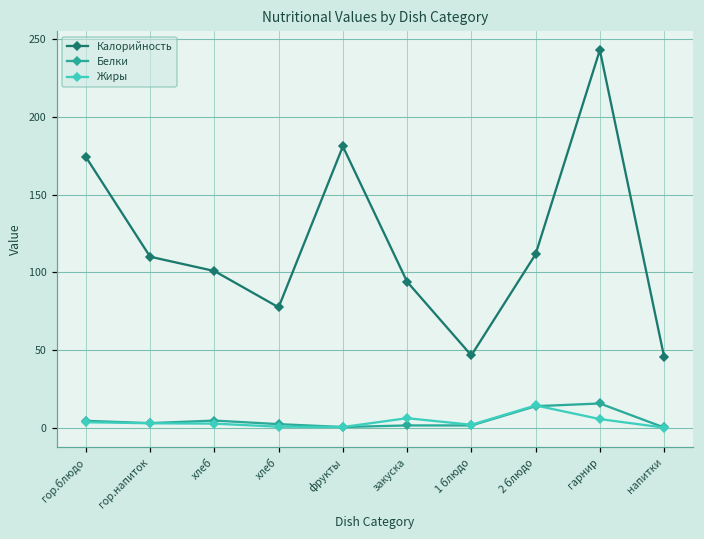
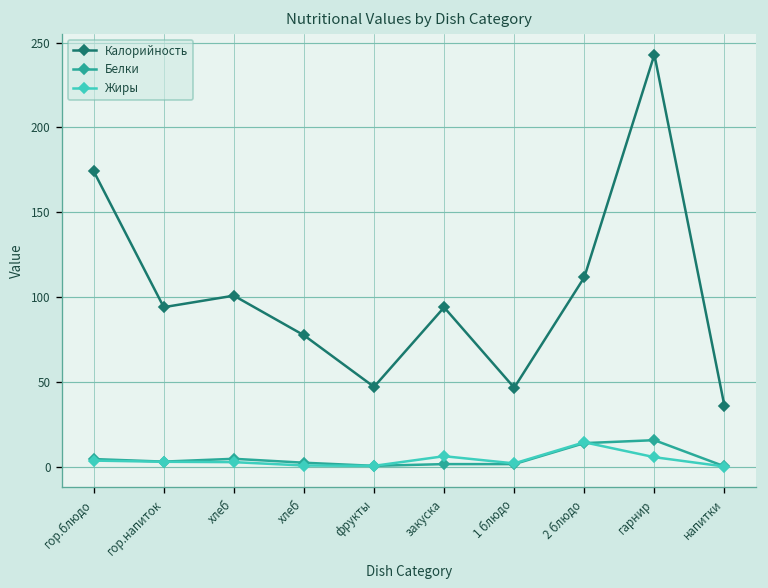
Калорийность, гор.напиток: 110 -> 94
Калорийность, фрукты: 181 -> 47
Калорийность, напитки: 46 -> 36
